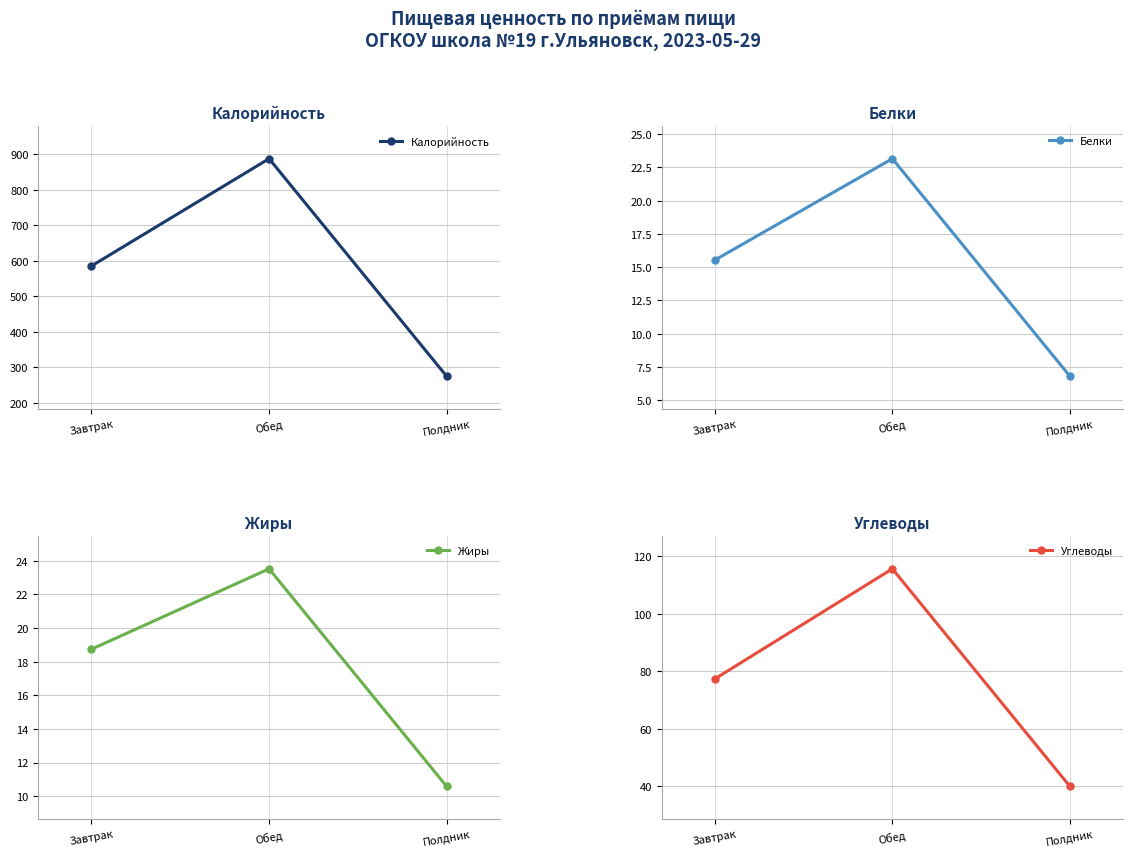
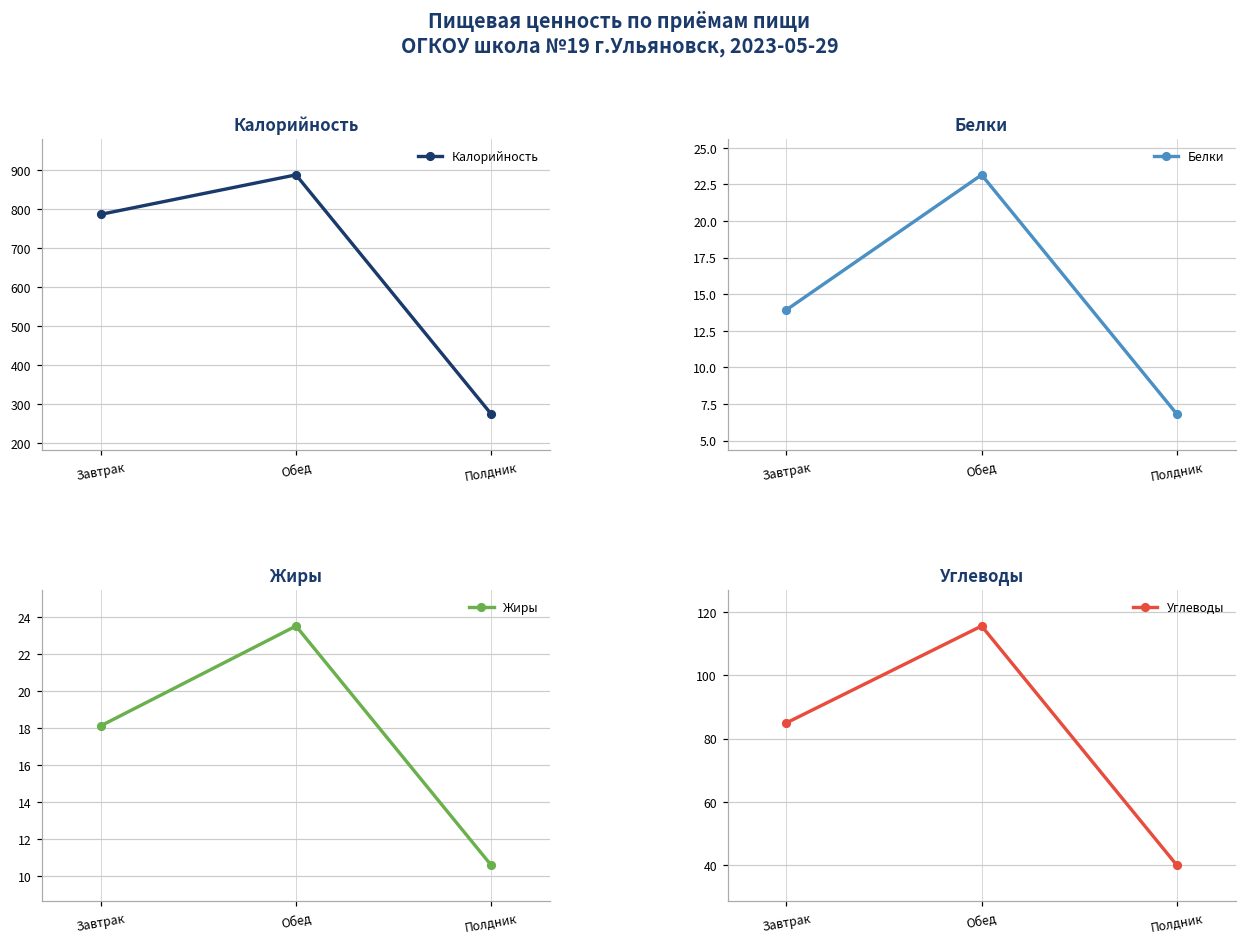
Калорийность, Завтрак: 590 -> 790
Белки, Завтрак: 15.5 -> 13.9
Жиры, Завтрак: 18.7 -> 18.1
Углеводы, Завтрак: 77 -> 85
